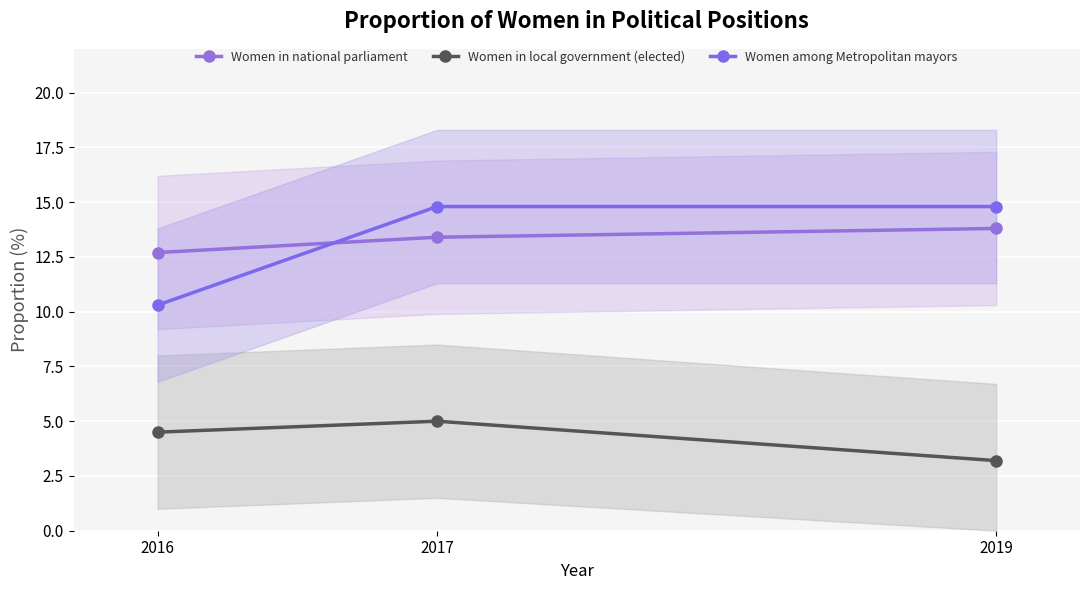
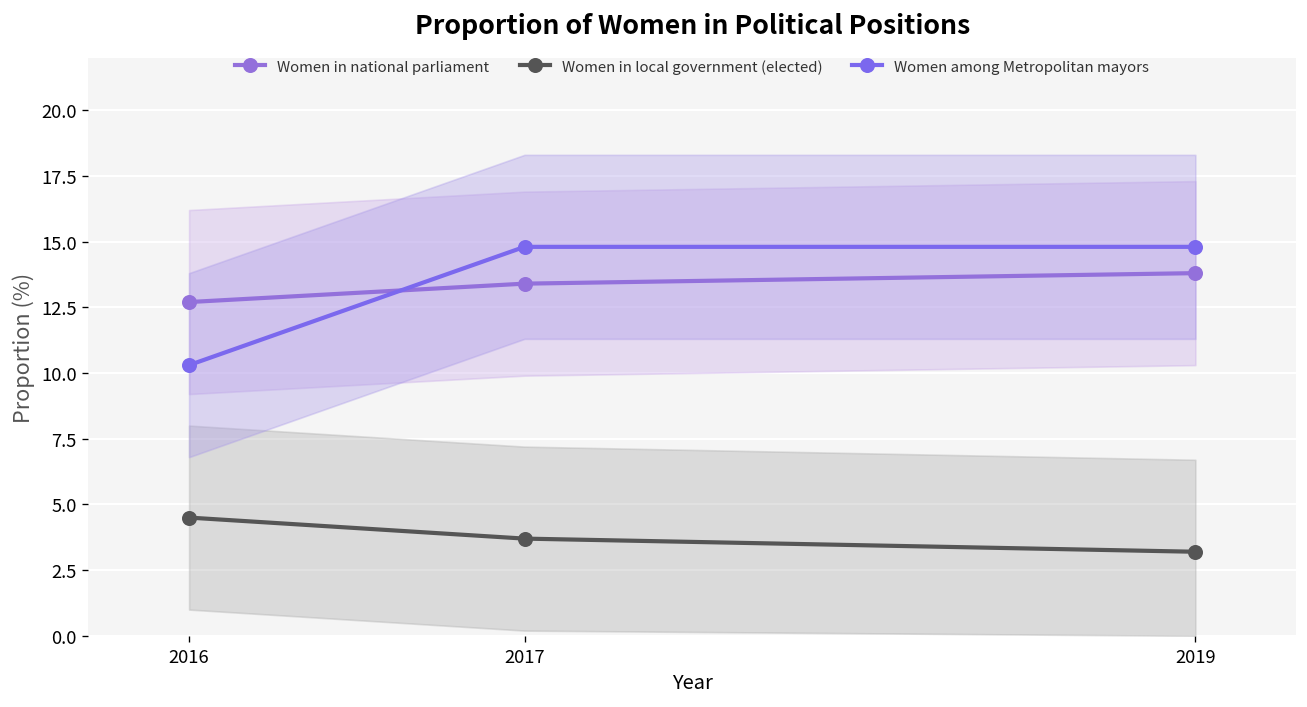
Women in local government (elected), 2017: 5.0 -> 3.7
